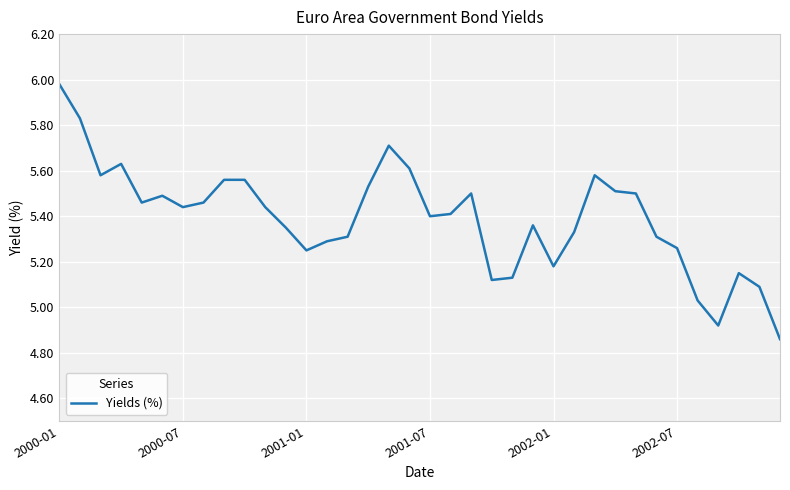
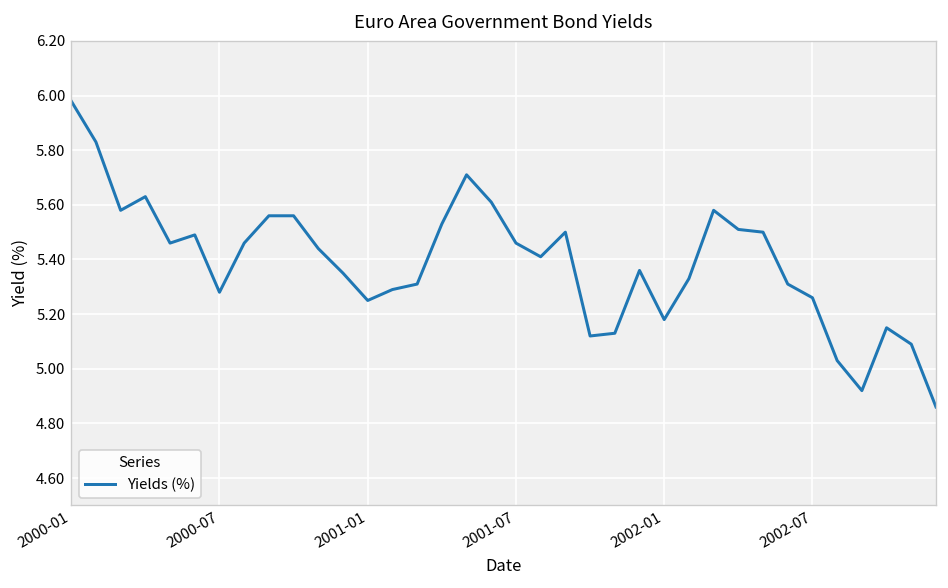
2000-07: 5.44 -> 5.28
2001-07: 5.40 -> 5.46
